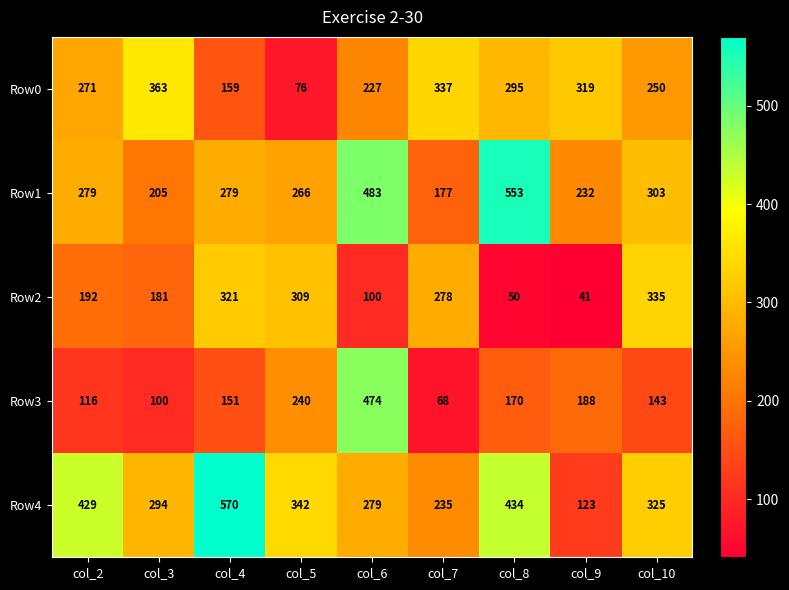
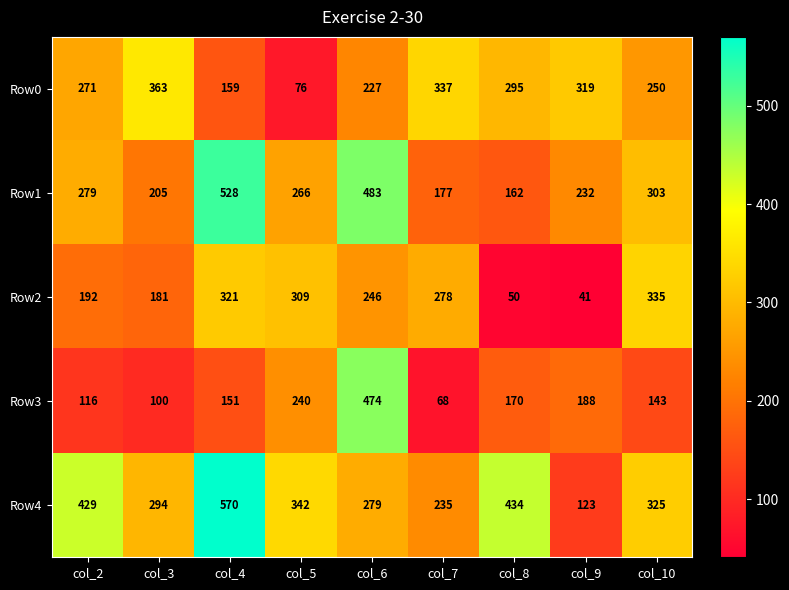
Row1, col_4: 279 -> 528
Row1, col_8: 553 -> 162
Row2, col_6: 100 -> 246
